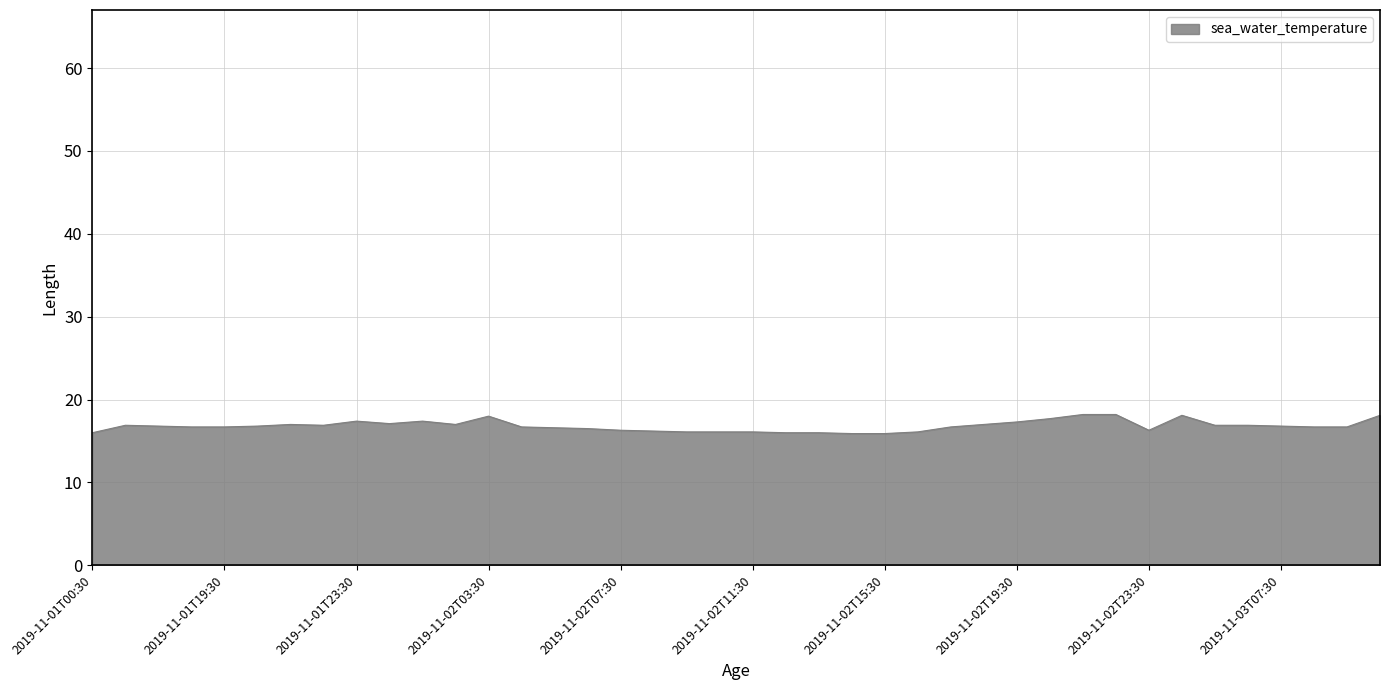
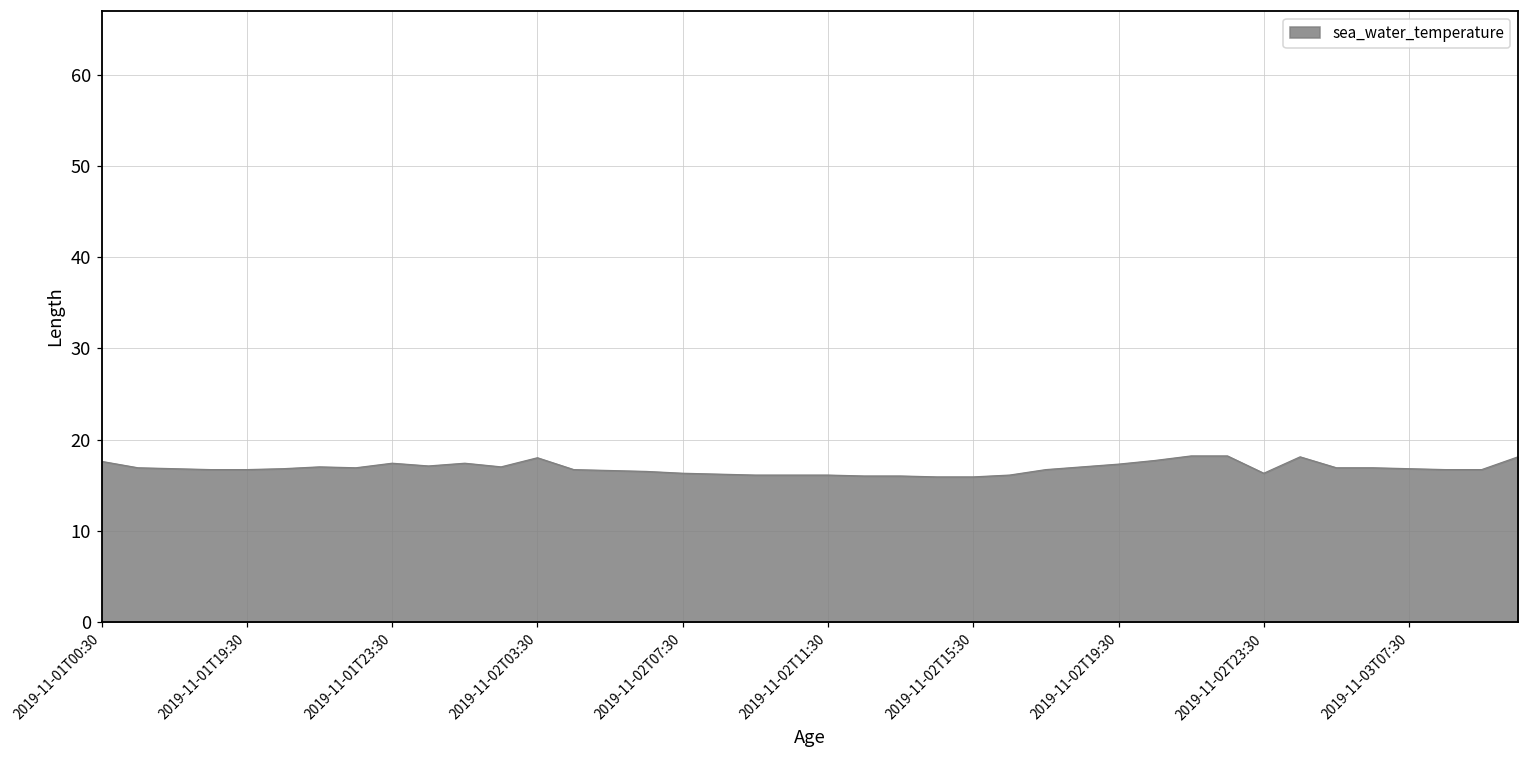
2019-11-01T00:30: 16 -> 18
